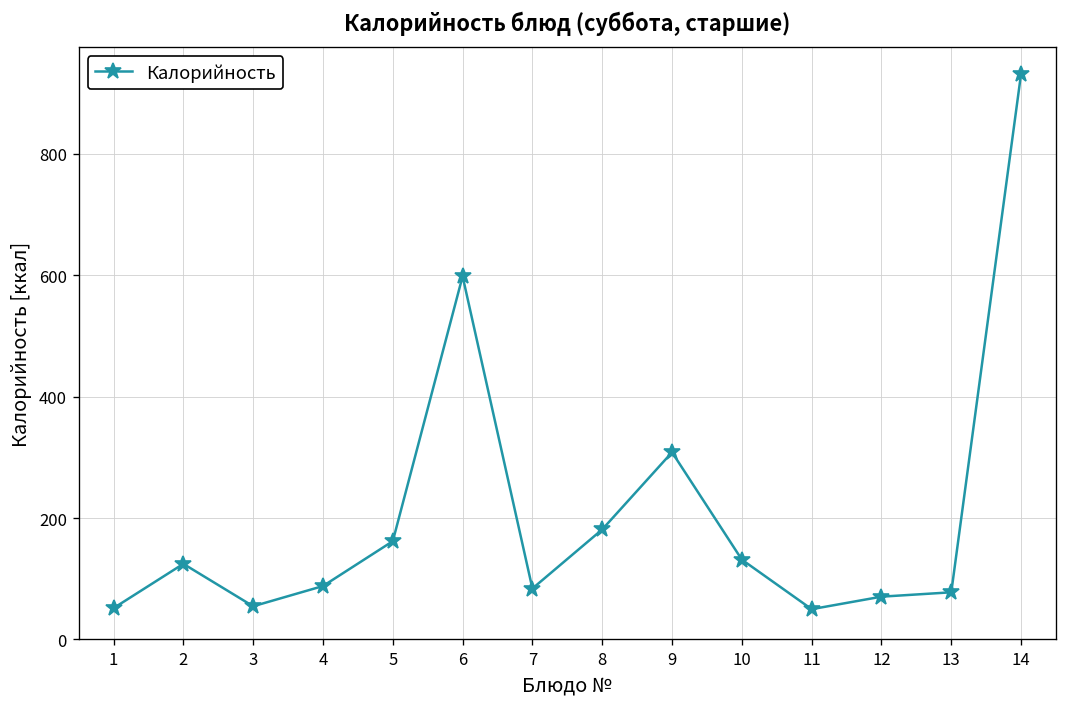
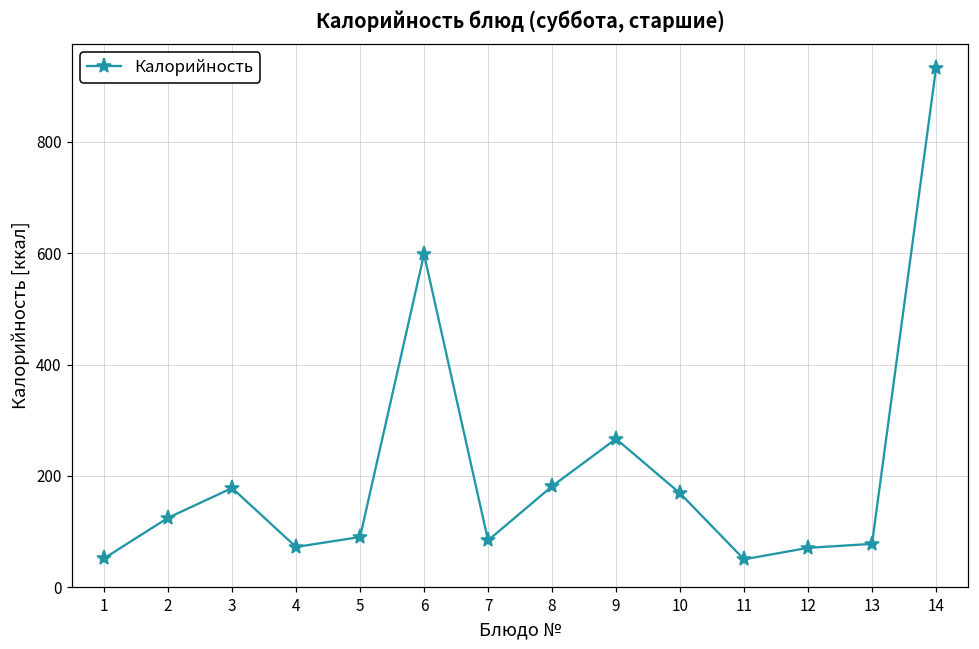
3: 50 -> 180
4: 90 -> 70
5: 160 -> 90
9: 310 -> 270
10: 130 -> 170
